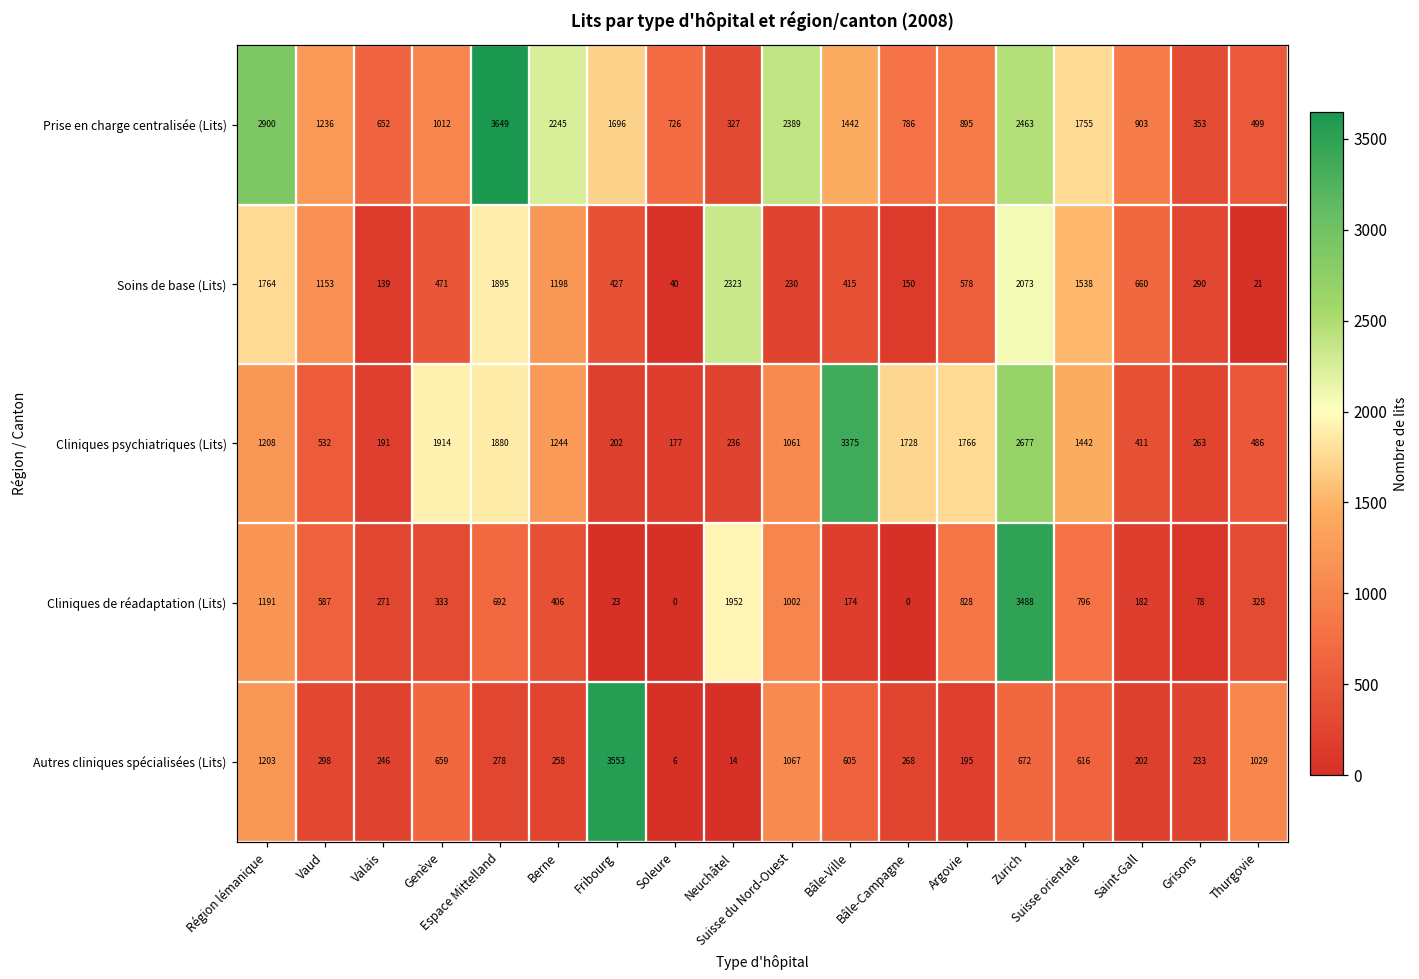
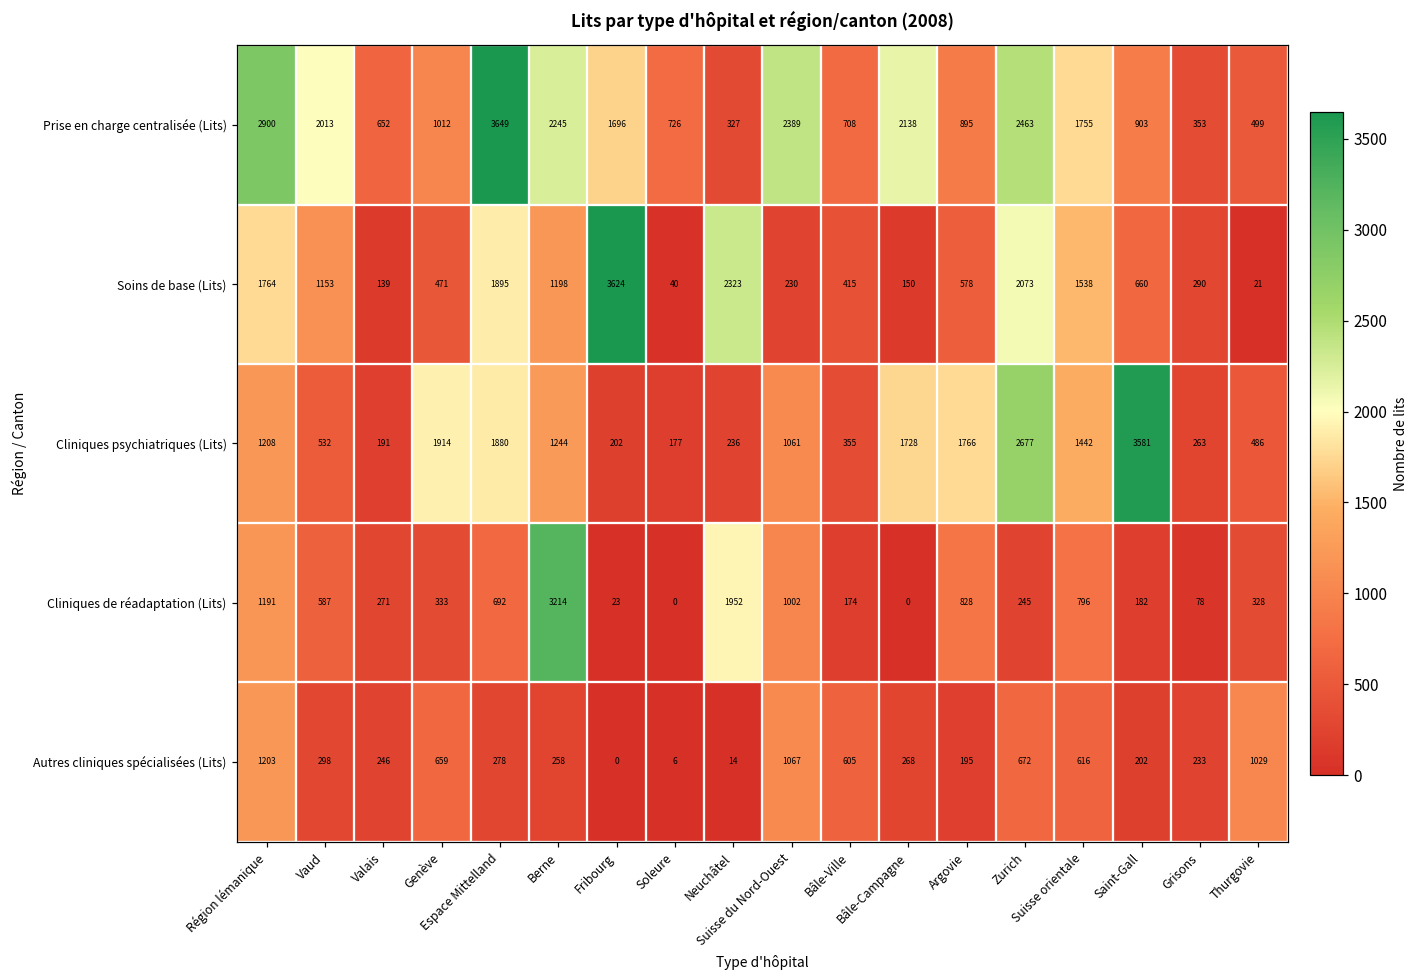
Prise en charge centralisée (Lits), Vaud: 1236 -> 2013
Prise en charge centralisée (Lits), Bâle-Ville: 1442 -> 708
Prise en charge centralisée (Lits), Bâle-Campagne: 786 -> 2138
Soins de base (Lits), Fribourg: 427 -> 3624
Cliniques psychiatriques (Lits), Bâle-Ville: 3375 -> 355
Cliniques psychiatriques (Lits), Saint-Gall: 411 -> 3581
Cliniques de réadaptation (Lits), Berne: 406 -> 3214
Cliniques de réadaptation (Lits), Zurich: 3488 -> 245
Autres cliniques spécialisées (Lits), Fribourg: 3553 -> 0
